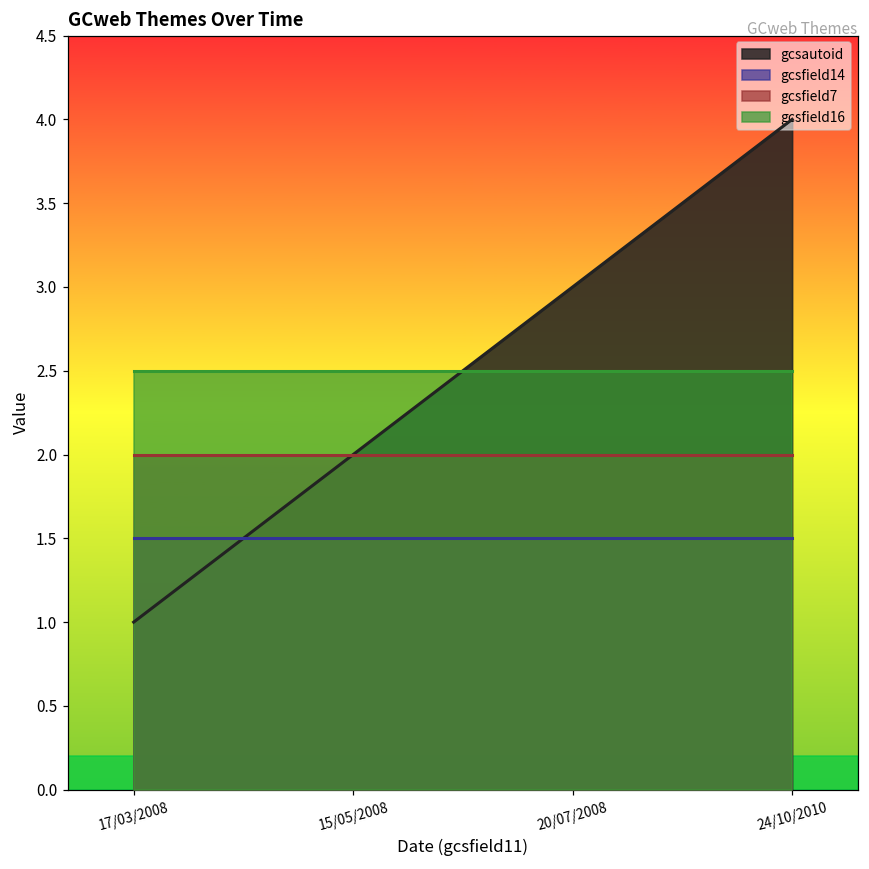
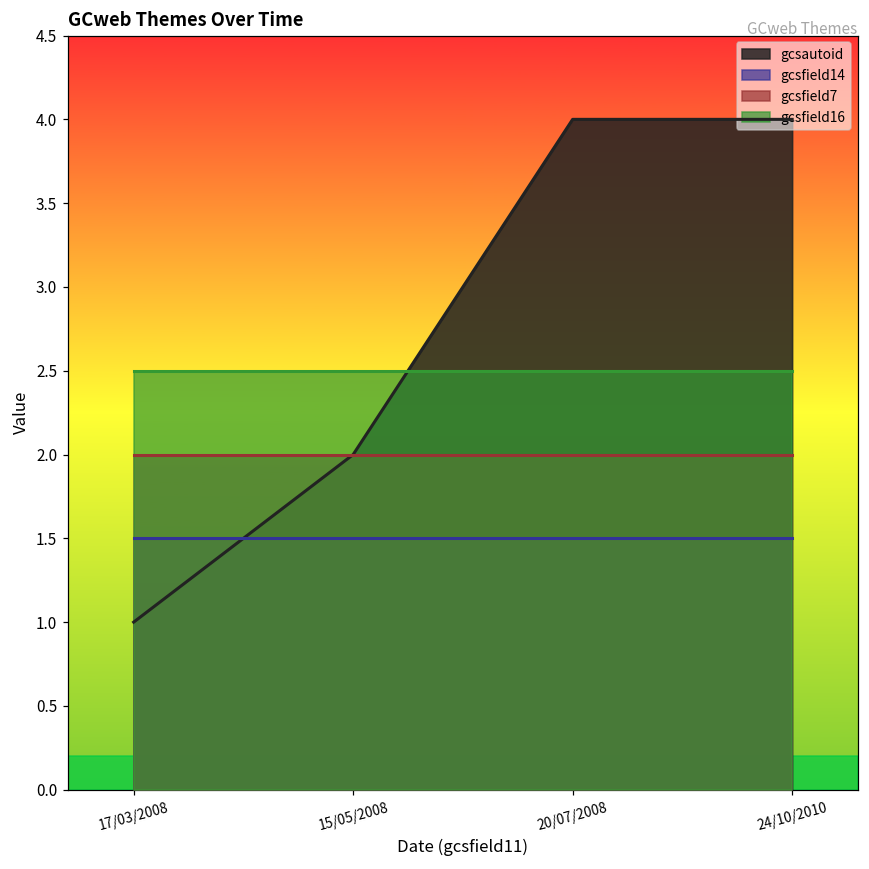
gcsautoid, 20/07/2008: 3 -> 4
